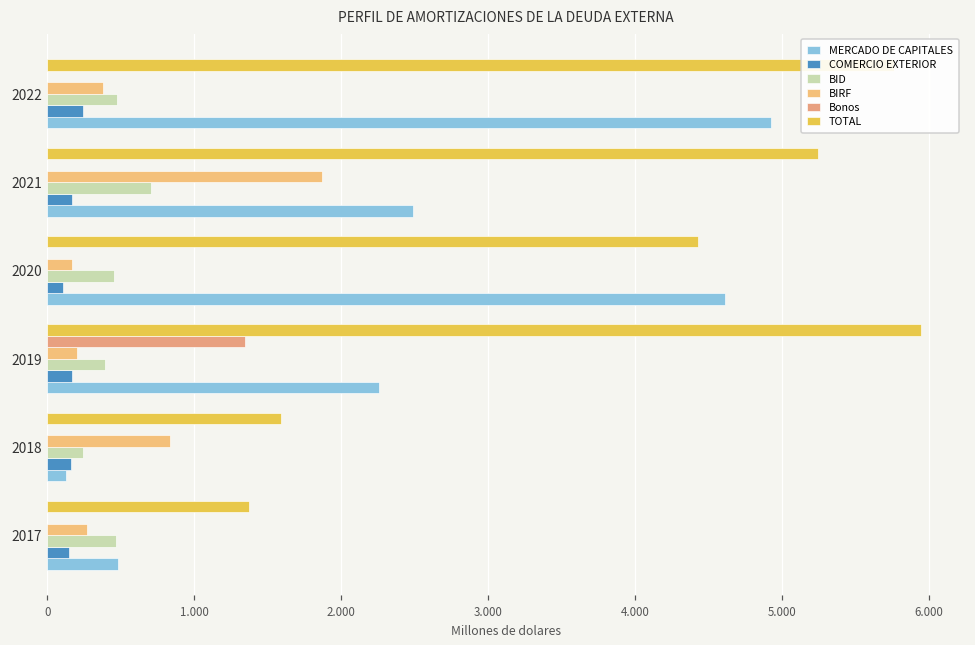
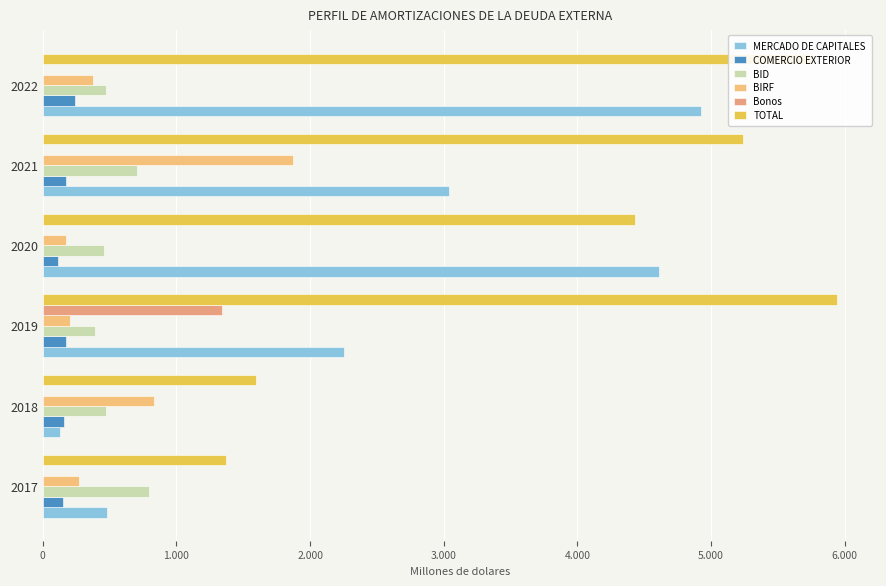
MERCADO DE CAPITALES, 2021: 2.49 -> 3.04
BID, 2018: 0.24 -> 0.47
BID, 2017: 0.47 -> 0.79
